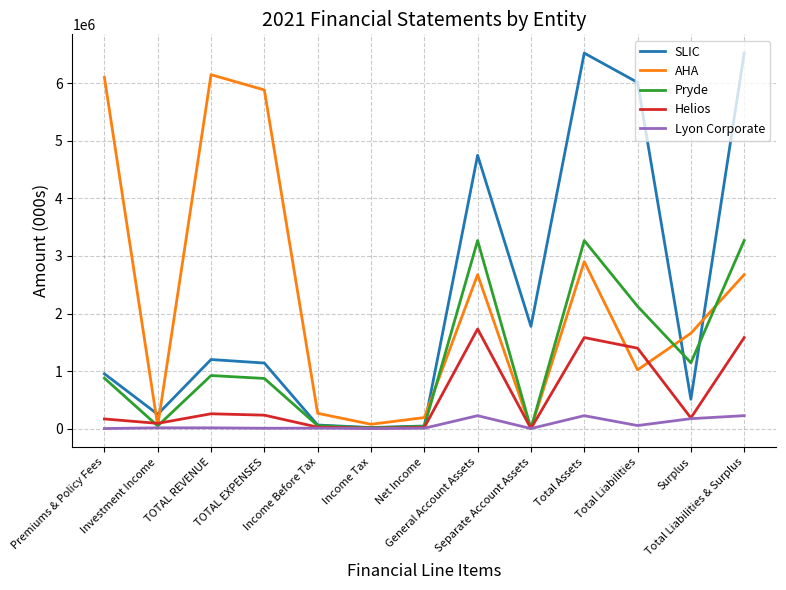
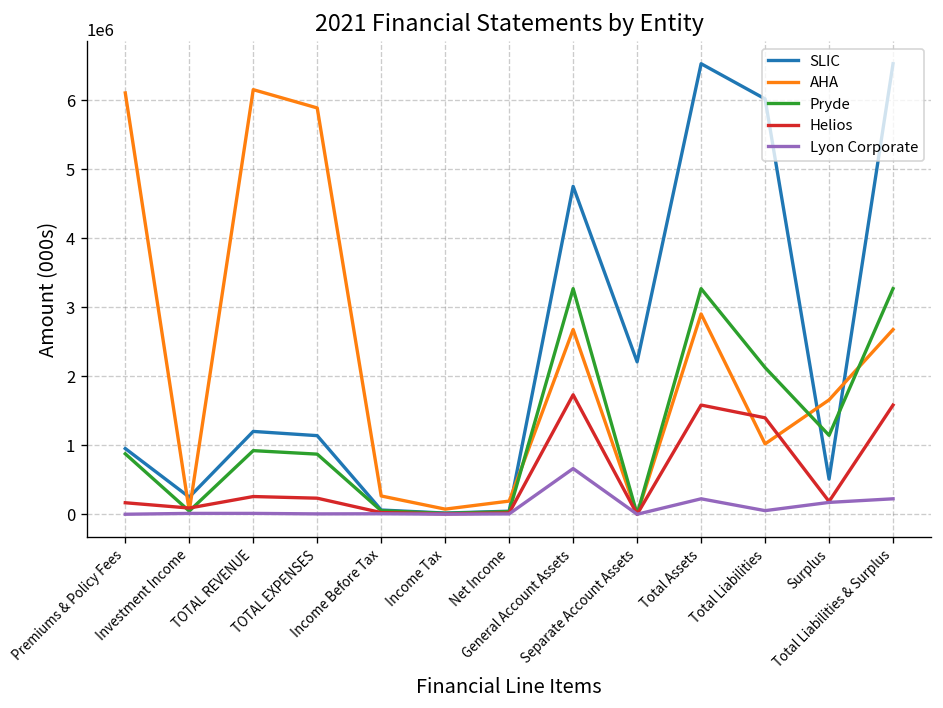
Lyon Corporate, General Account Assets: 200000 -> 700000
SLIC, Separate Account Assets: 1800000 -> 2200000
